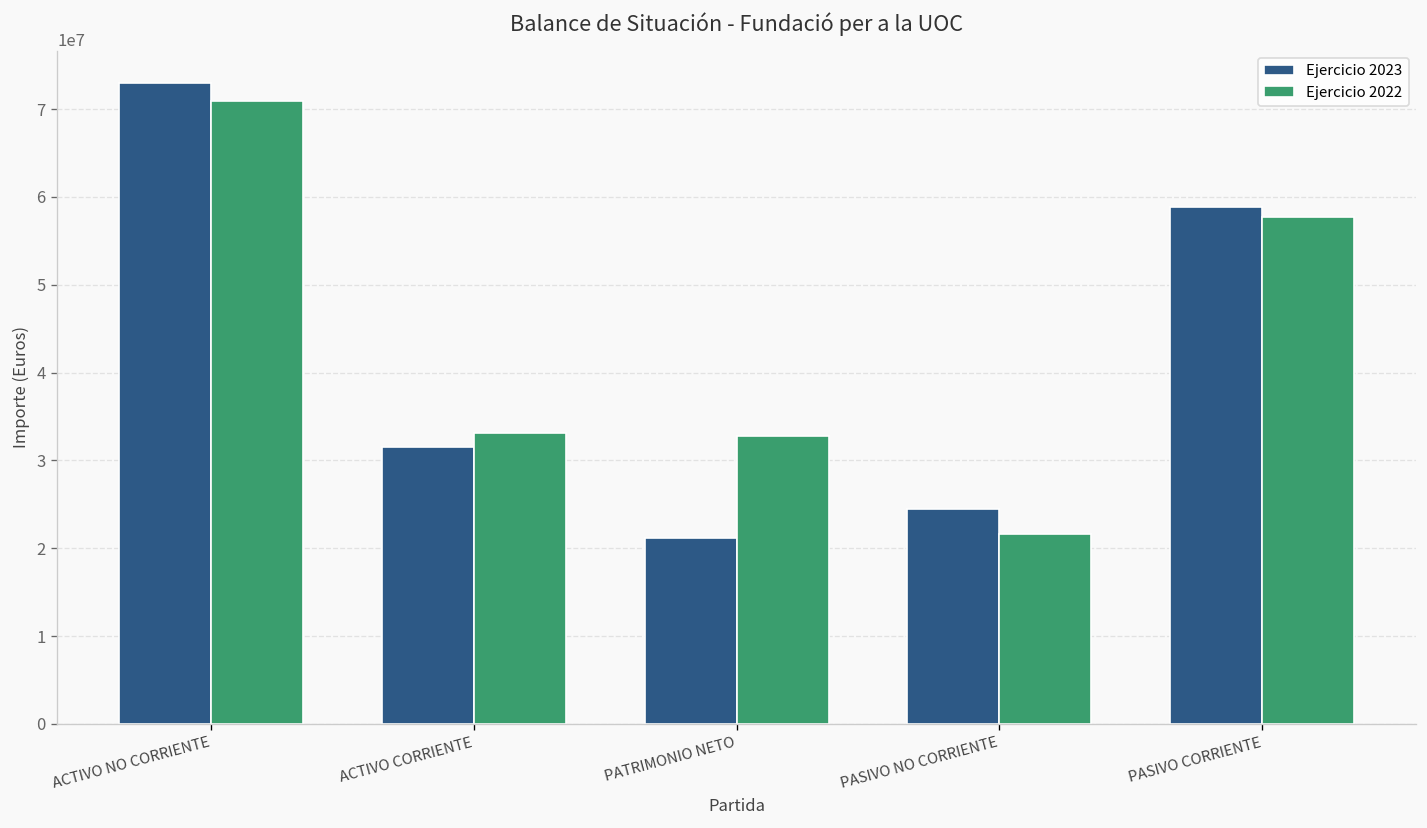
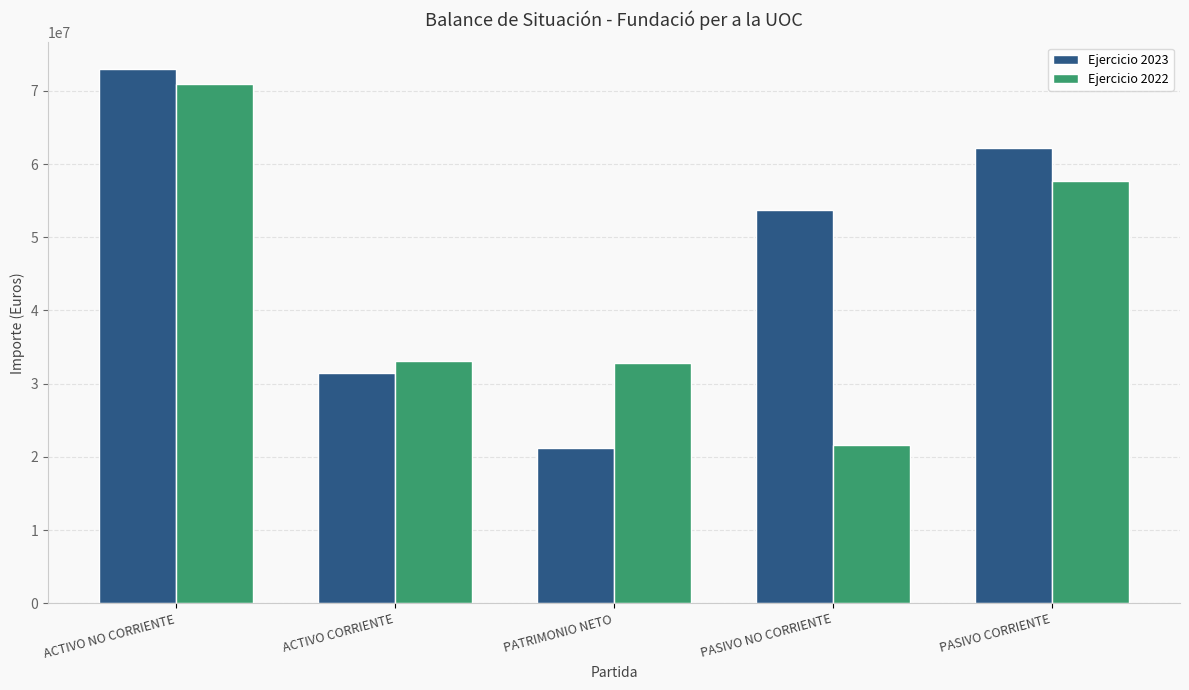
Ejercicio 2023, PASIVO NO CORRIENTE: 25000000 -> 54000000
Ejercicio 2023, PASIVO CORRIENTE: 59000000 -> 62000000
